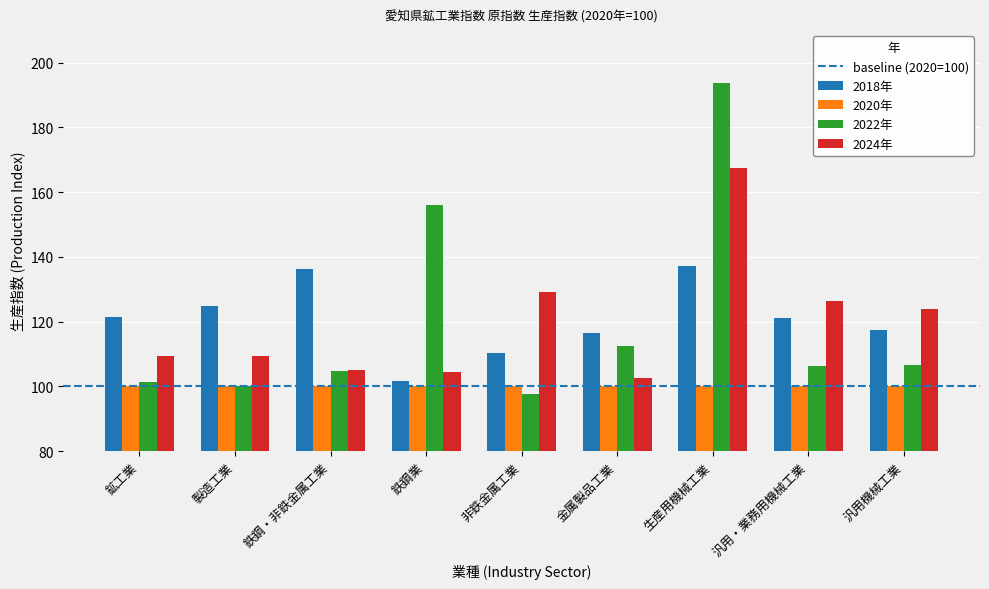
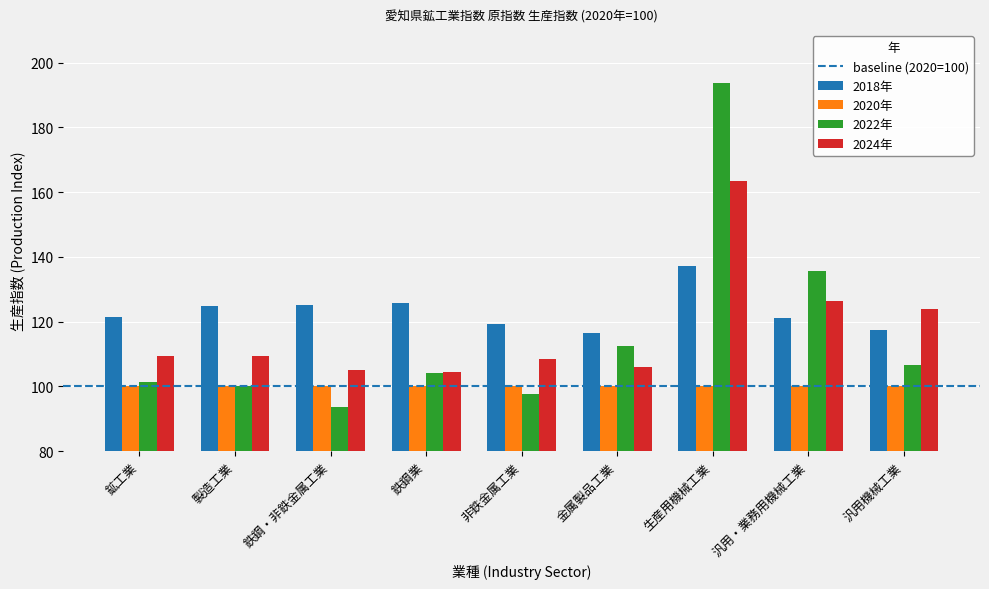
2018年, 鉄鋼・非鉄金属工業: 136 -> 125
2022年, 鉄鋼・非鉄金属工業: 105 -> 94
2018年, 鉄鋼業: 102 -> 126
2022年, 鉄鋼業: 156 -> 104
2018年, 非鉄金属工業: 110 -> 119
2024年, 非鉄金属工業: 129 -> 109
2024年, 金属製品工業: 103 -> 106
2024年, 生産用機械工業: 167 -> 163
2022年, 汎用・業務用機械工業: 106 -> 136
